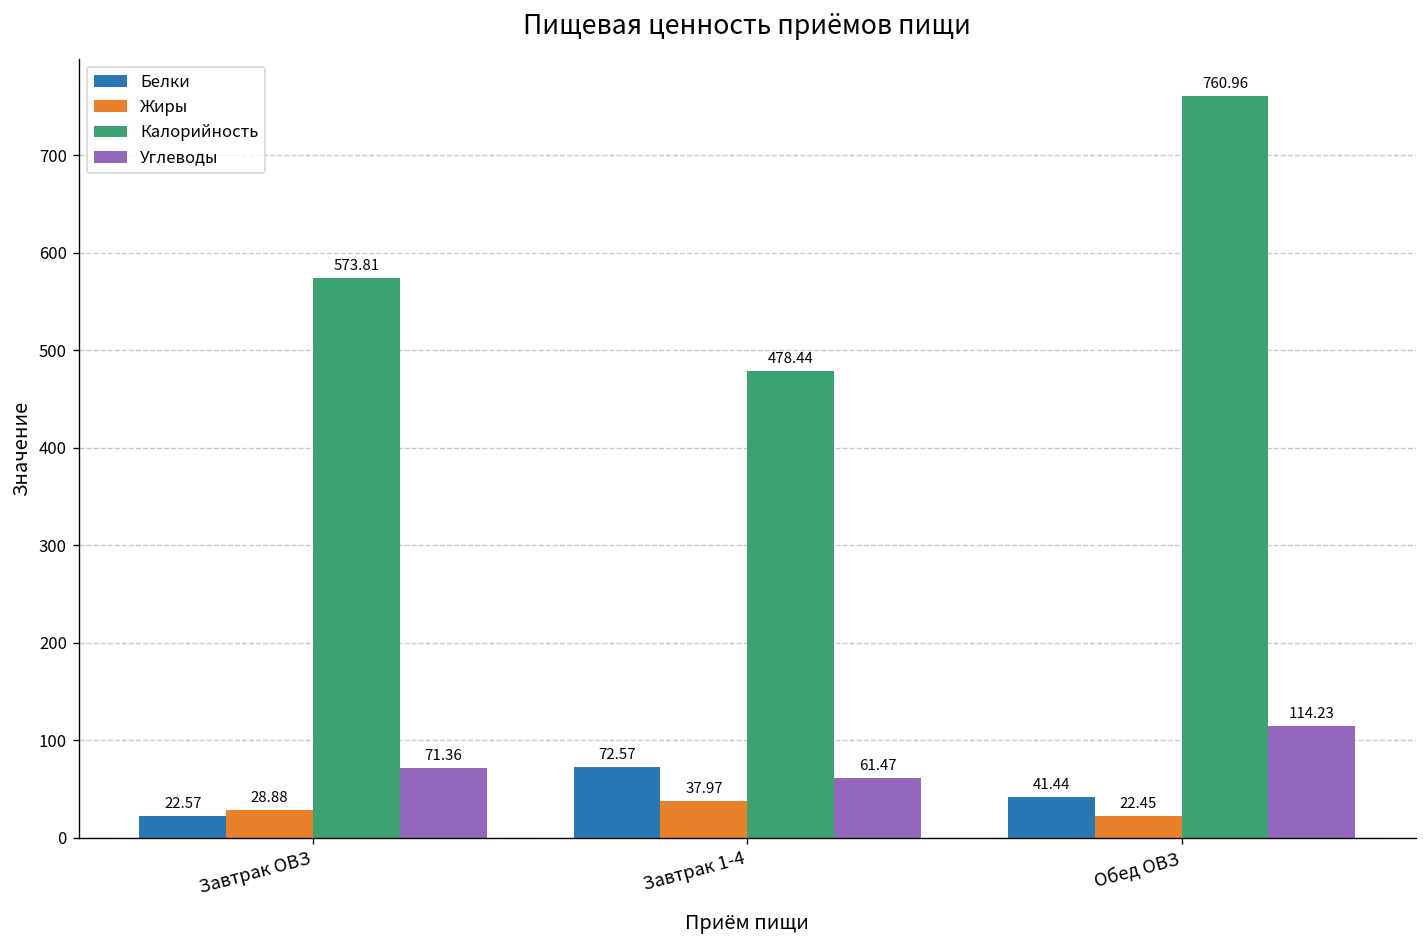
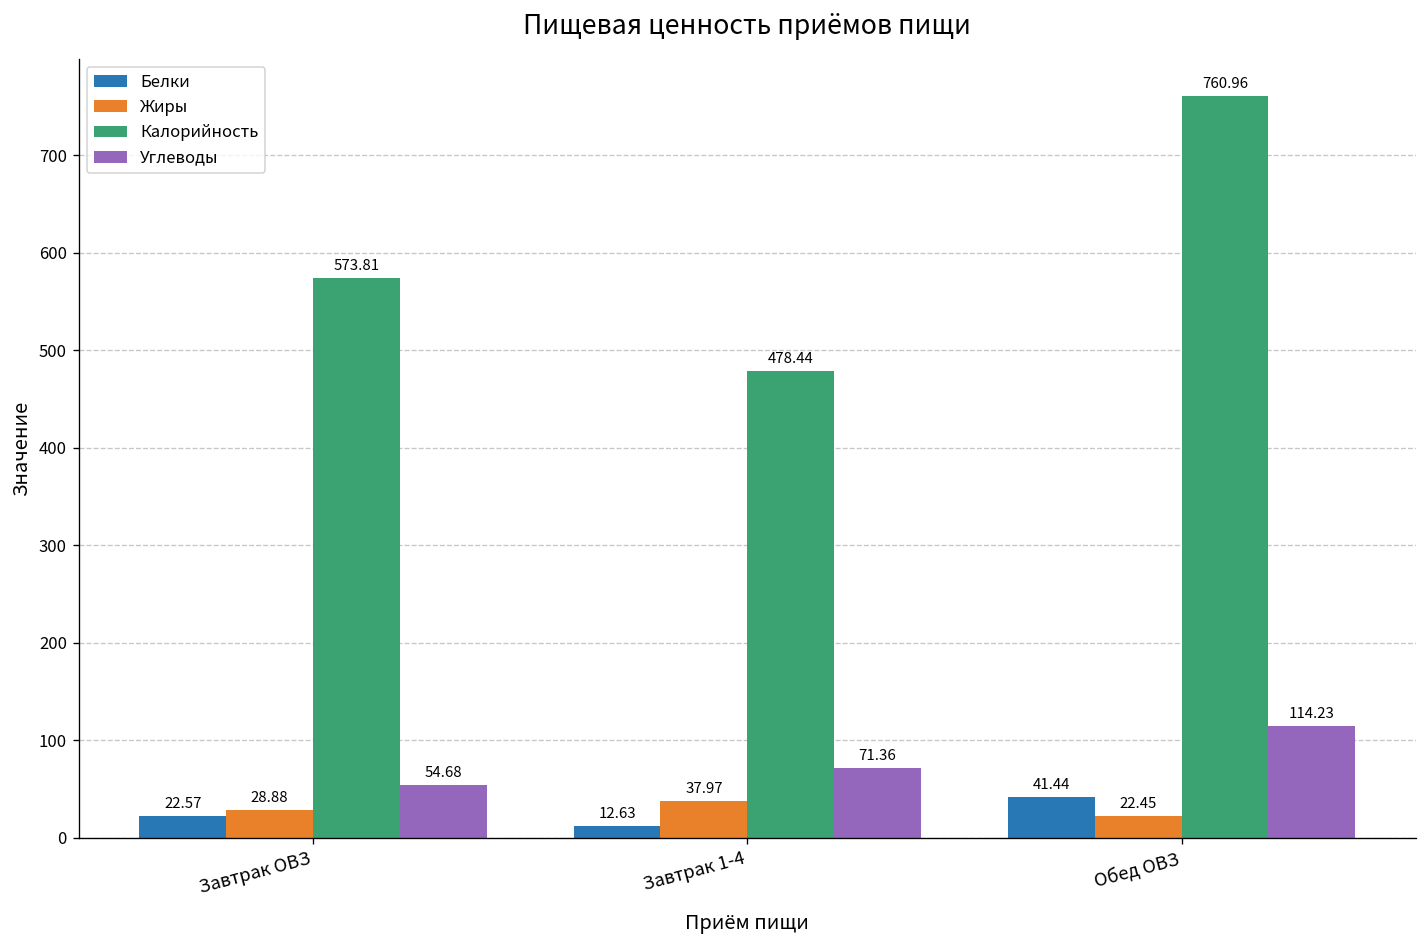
Углеводы, Завтрак ОВЗ: 71.36 -> 54.68
Белки, Завтрак 1-4: 72.57 -> 12.63
Углеводы, Завтрак 1-4: 61.47 -> 71.36
